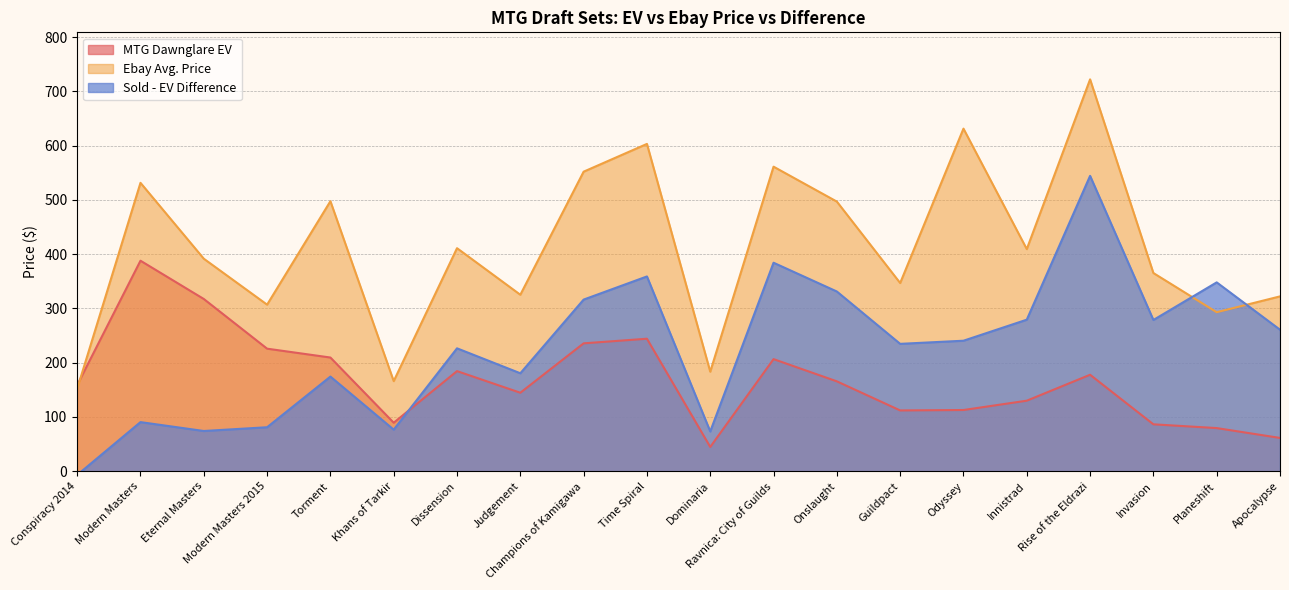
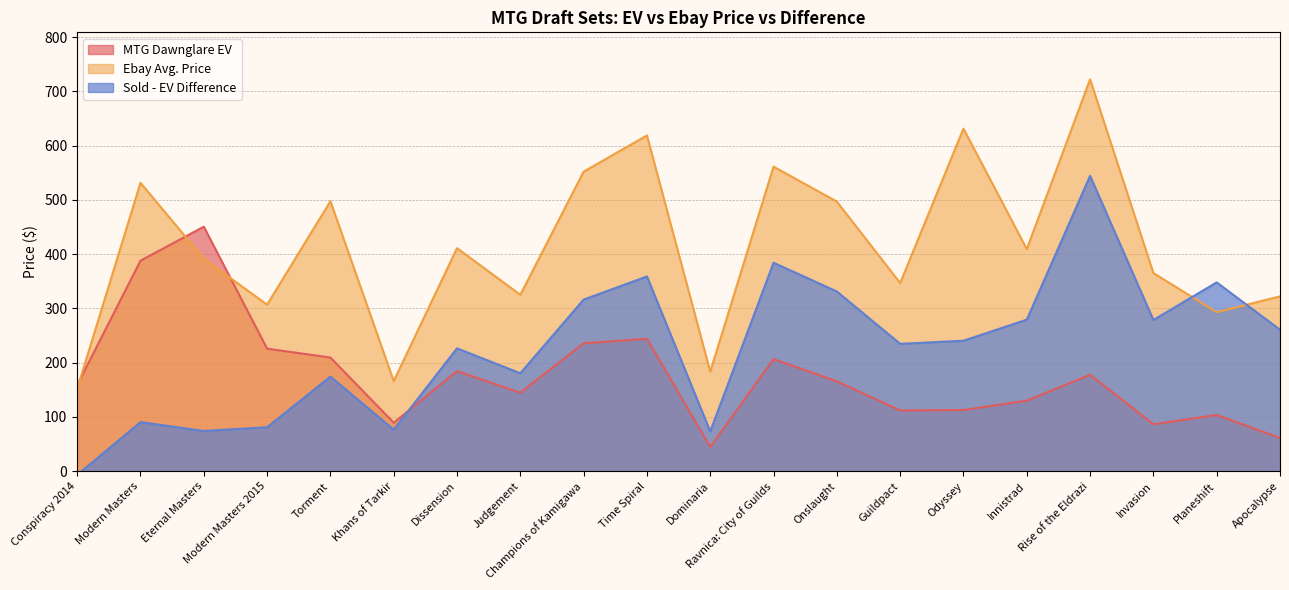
MTG Dawnglare EV, Eternal Masters: 320 -> 450
Ebay Avg. Price, Time Spiral: 600 -> 620
MTG Dawnglare EV, Planeshift: 80 -> 100
